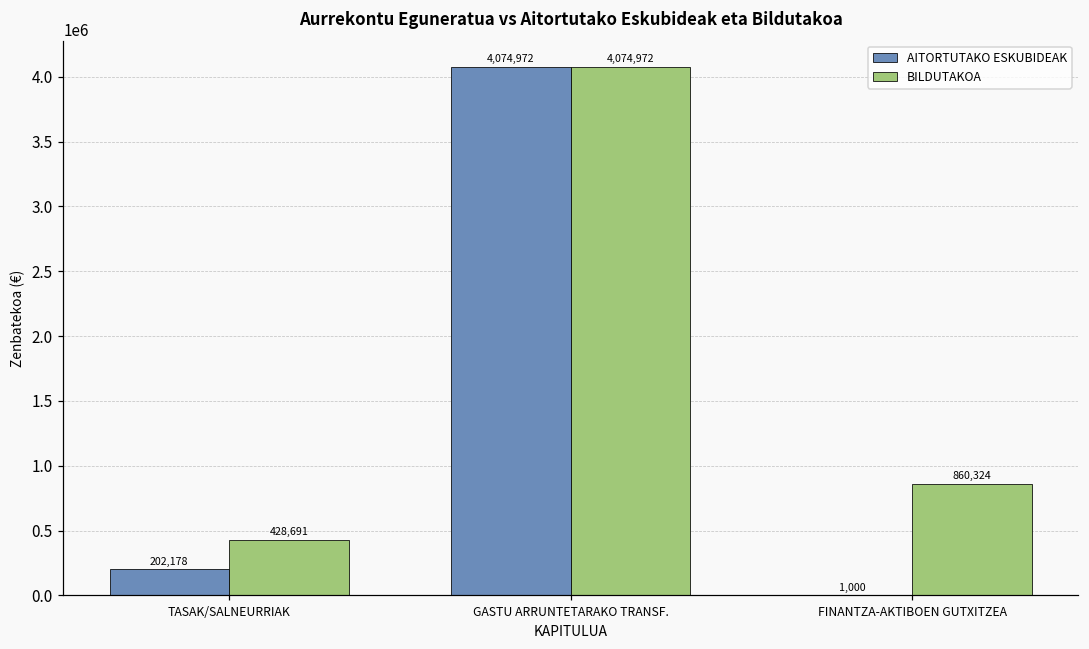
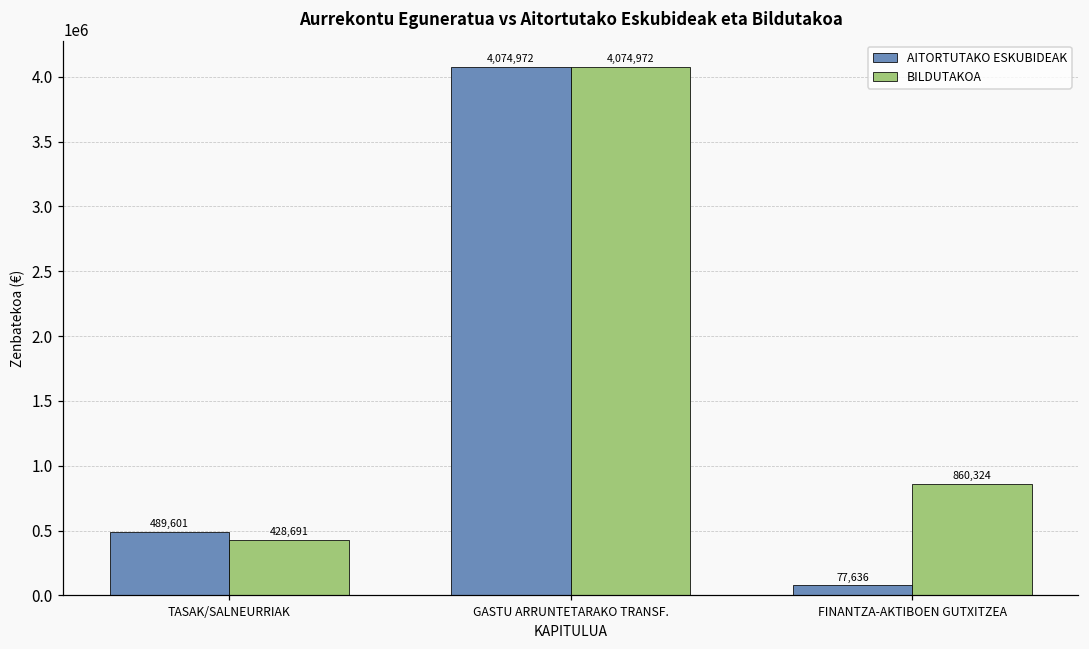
AITORTUTAKO ESKUBIDEAK, TASAK/SALNEURRIAK: 202,178 -> 489,601
AITORTUTAKO ESKUBIDEAK, FINANTZA-AKTIBOEN GUTXITZEA: 1,000 -> 77,636
